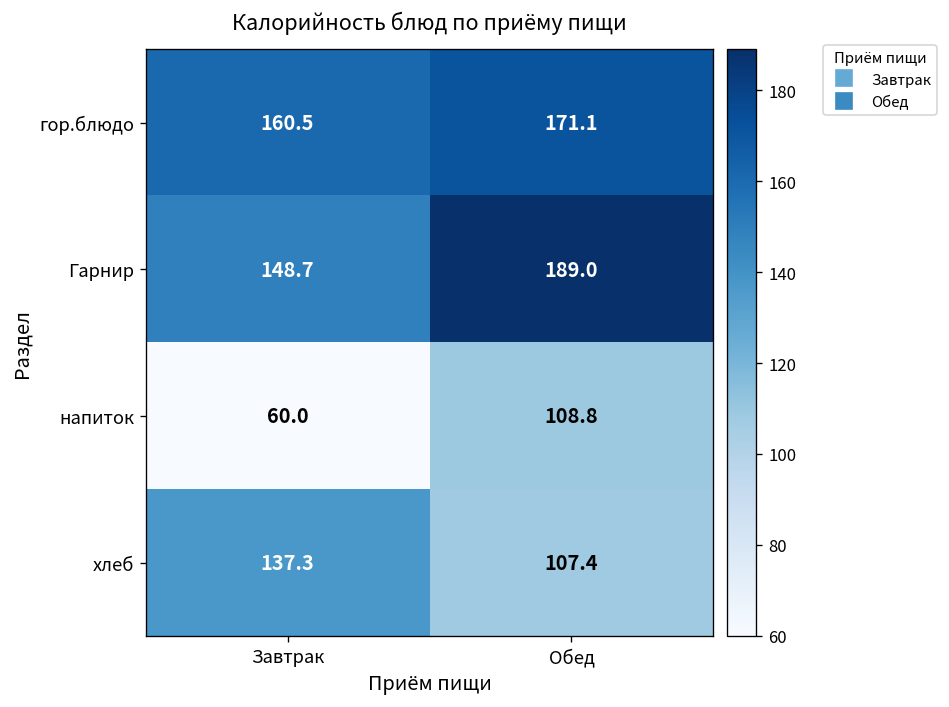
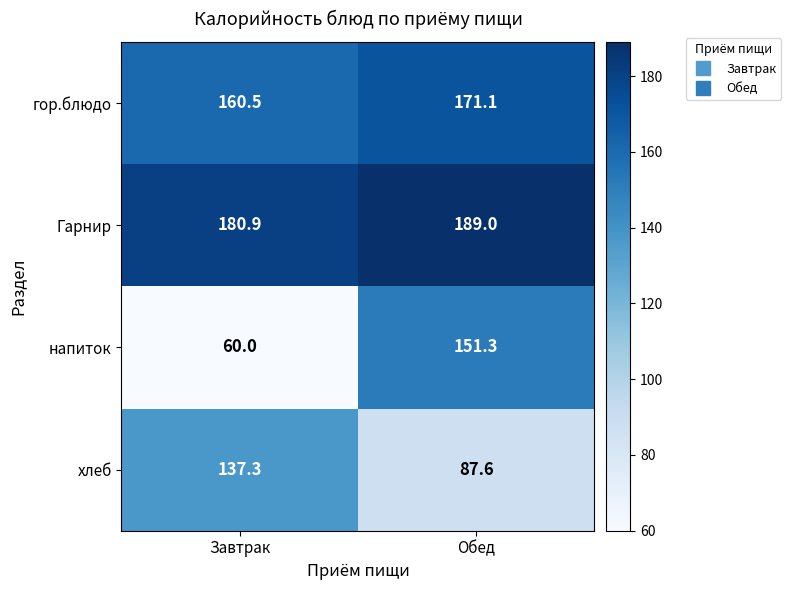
Гарнир, Завтрак: 148.7 -> 180.9
напиток, Обед: 108.8 -> 151.3
хлеб, Обед: 107.4 -> 87.6
